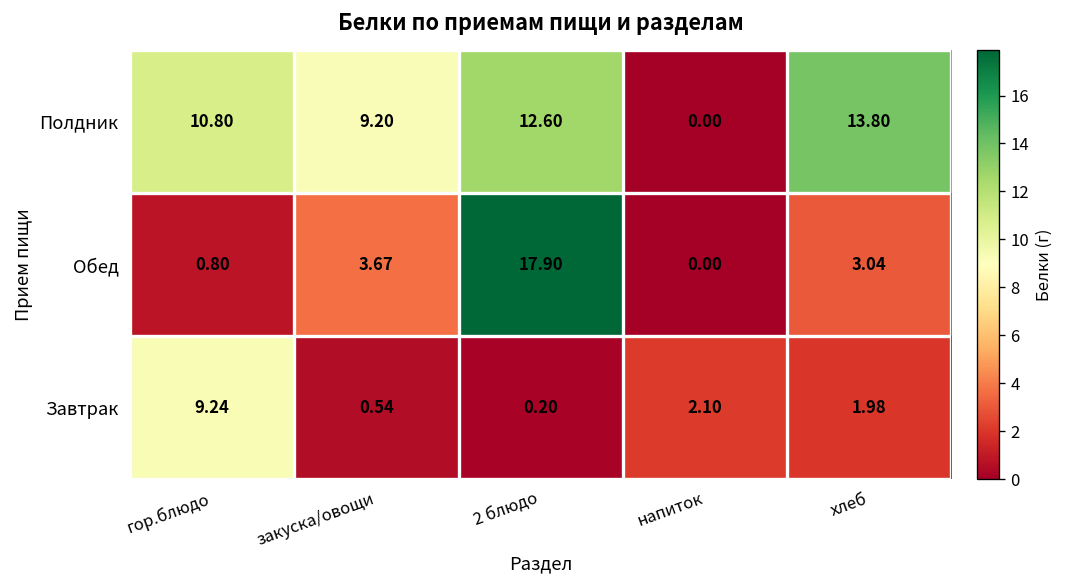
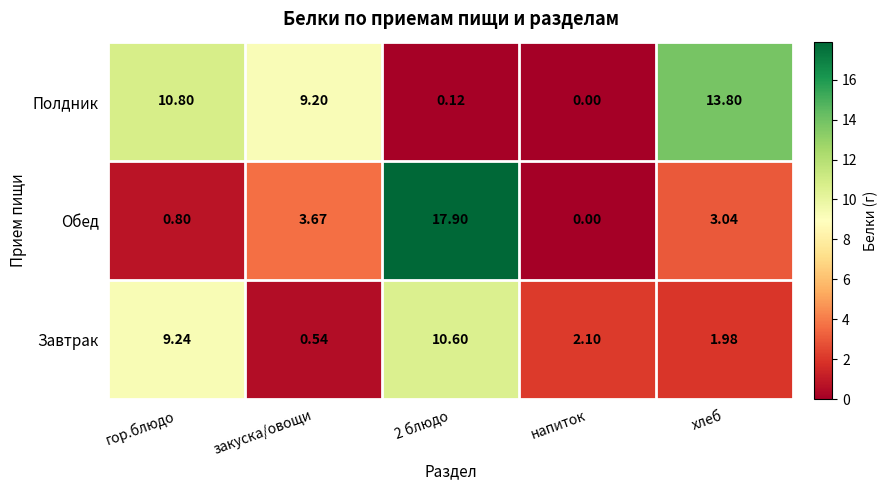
Полдник, 2 блюдо: 12.60 -> 0.12
Завтрак, 2 блюдо: 0.20 -> 10.60
